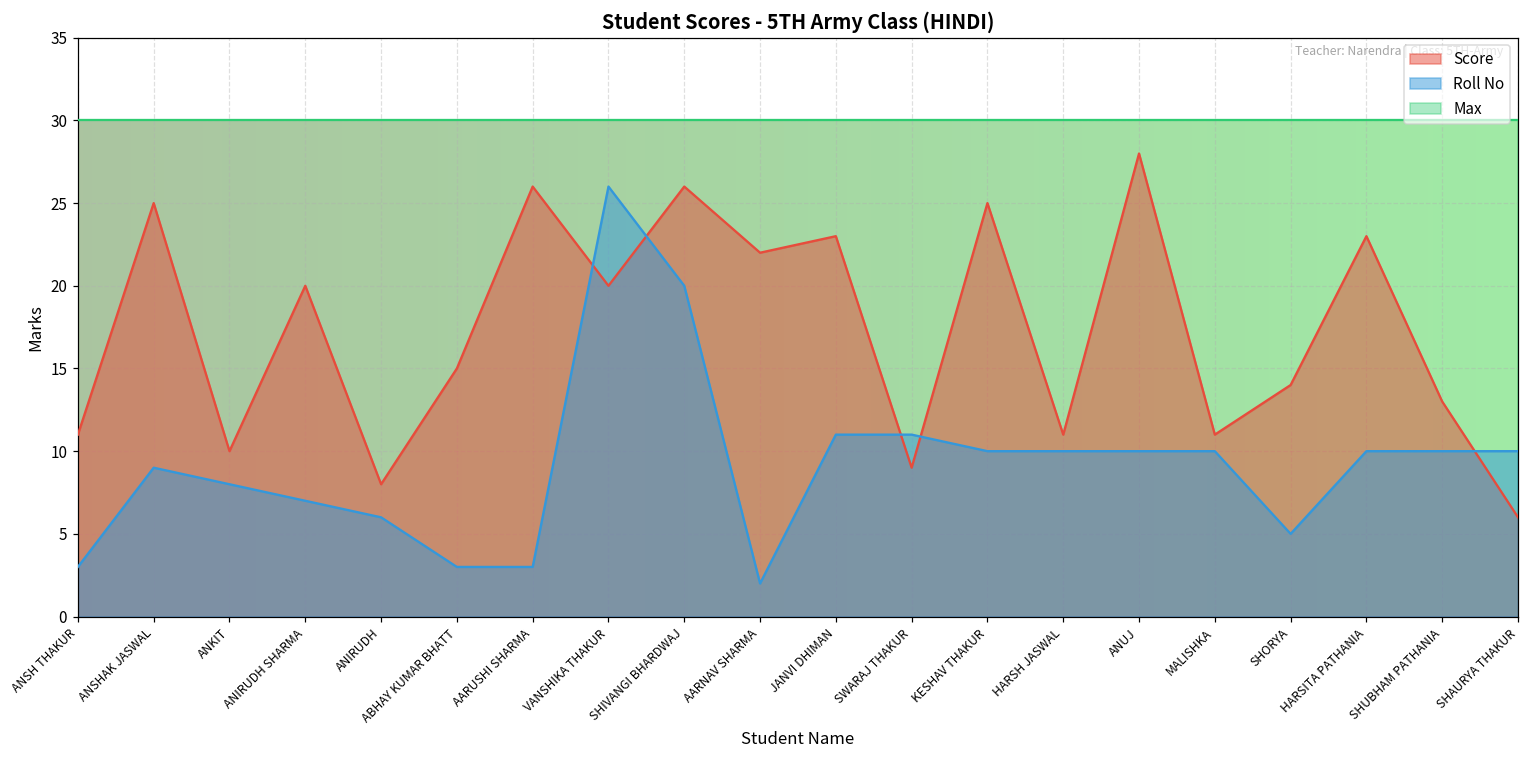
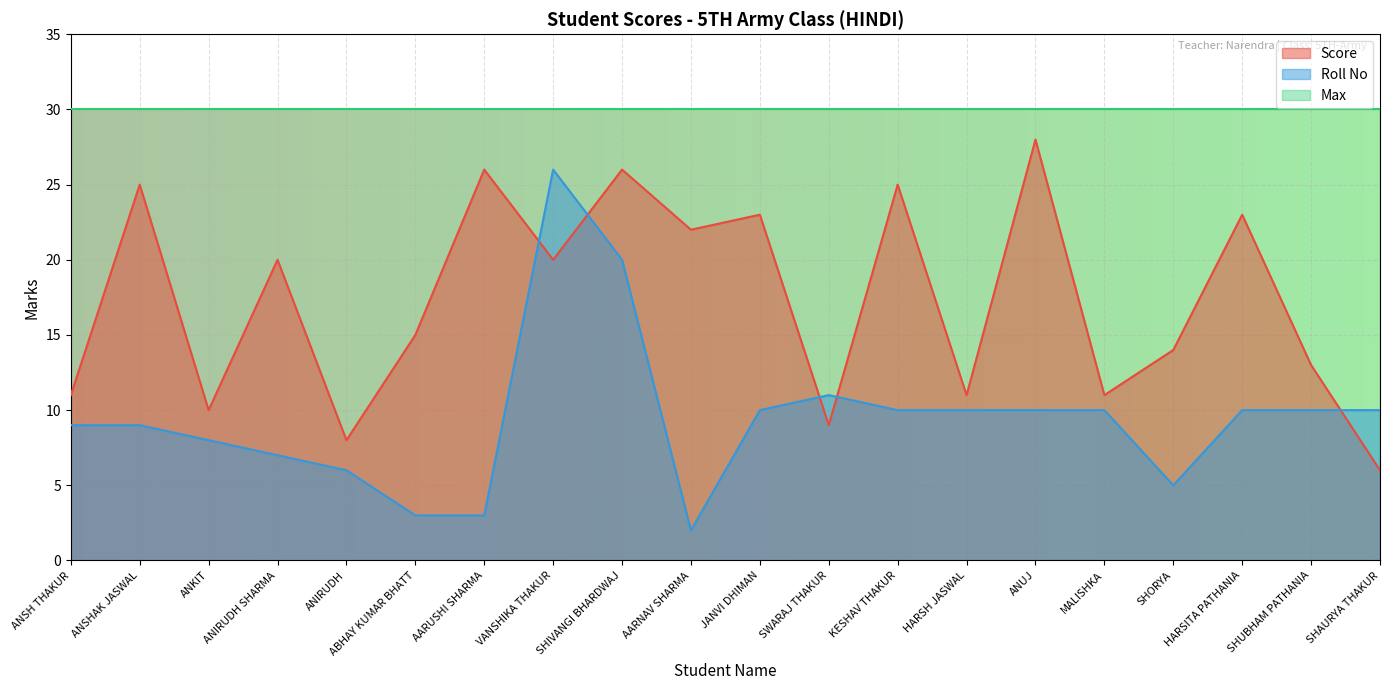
Roll No, ANSH THAKUR: 3 -> 9
Roll No, JANVI DHIMAN: 11 -> 10
